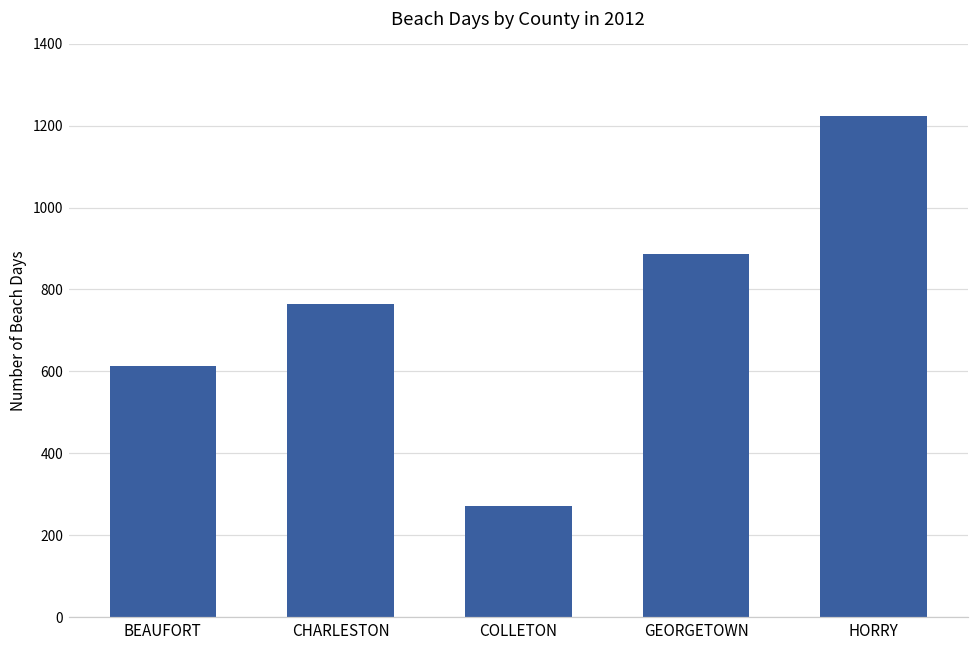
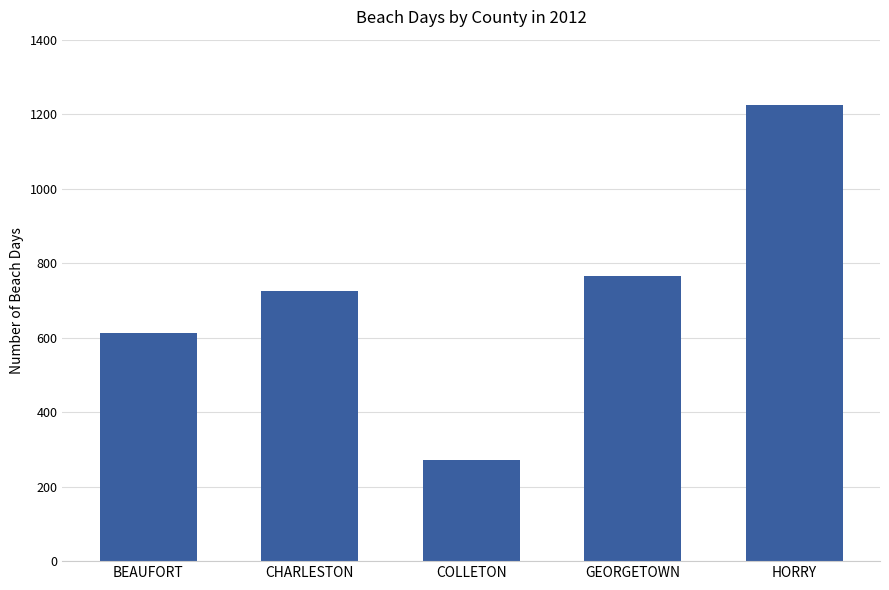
CHARLESTON: 770 -> 730
GEORGETOWN: 890 -> 770
